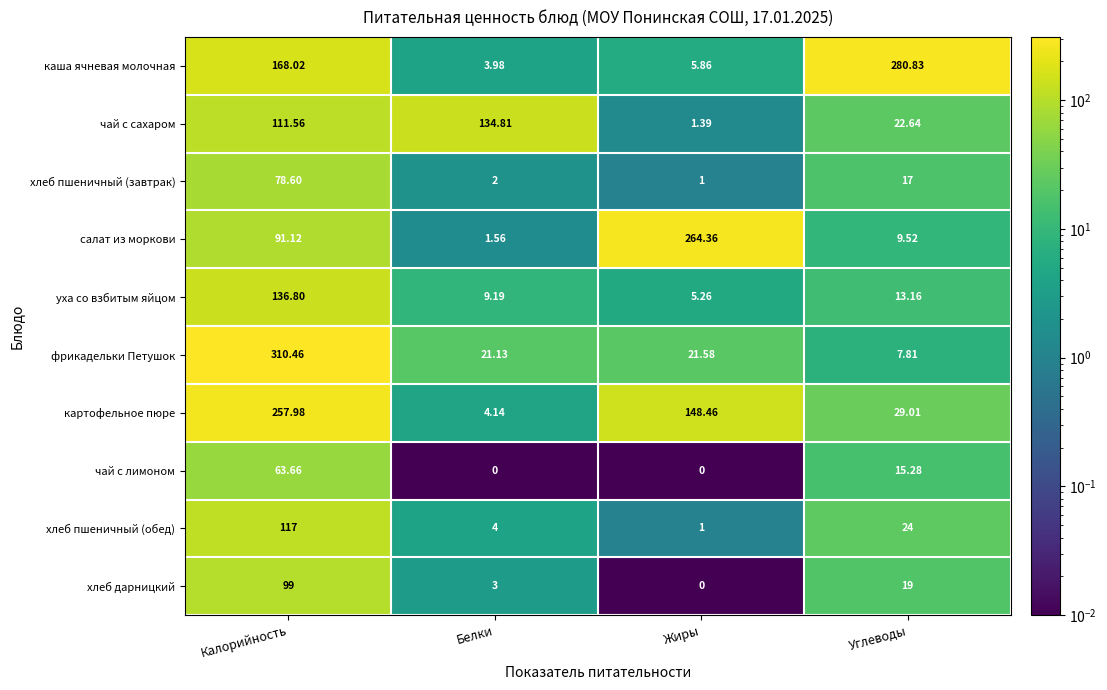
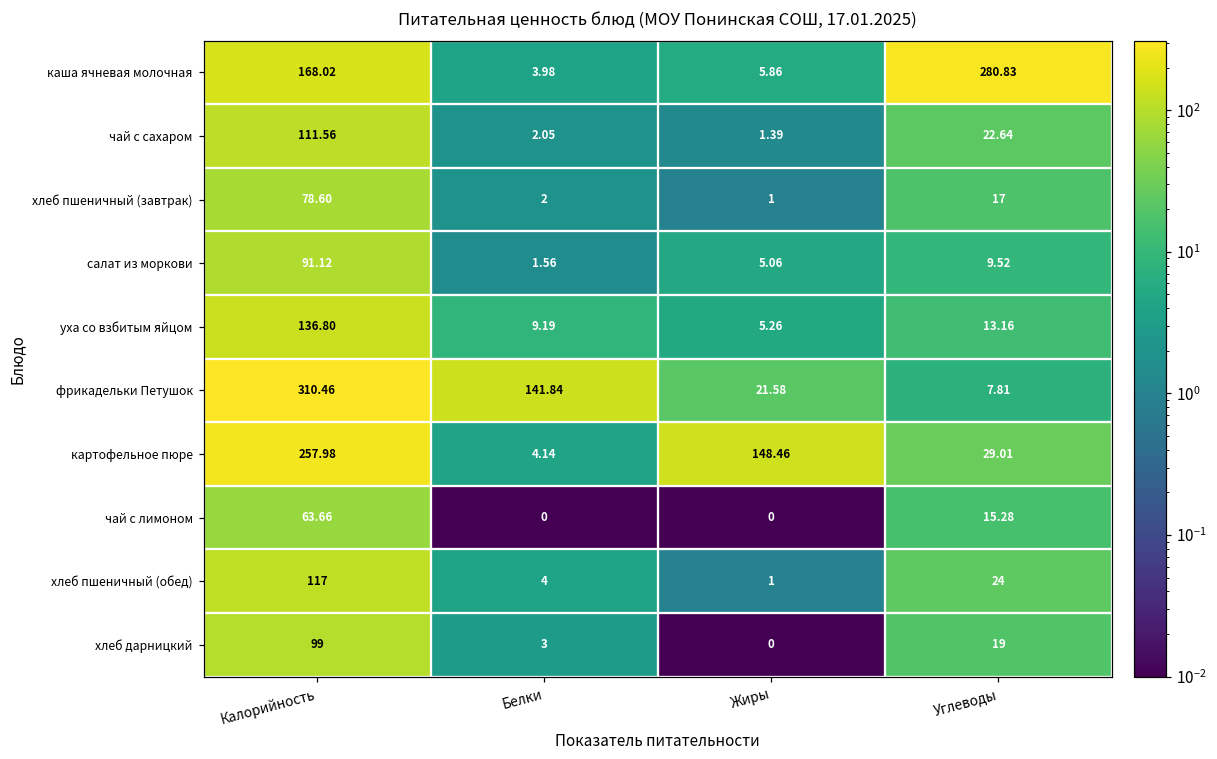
чай с сахаром, Белки: 134.81 -> 2.05
салат из моркови, Жиры: 264.36 -> 5.06
фрикадельки Петушок, Белки: 21.13 -> 141.84
